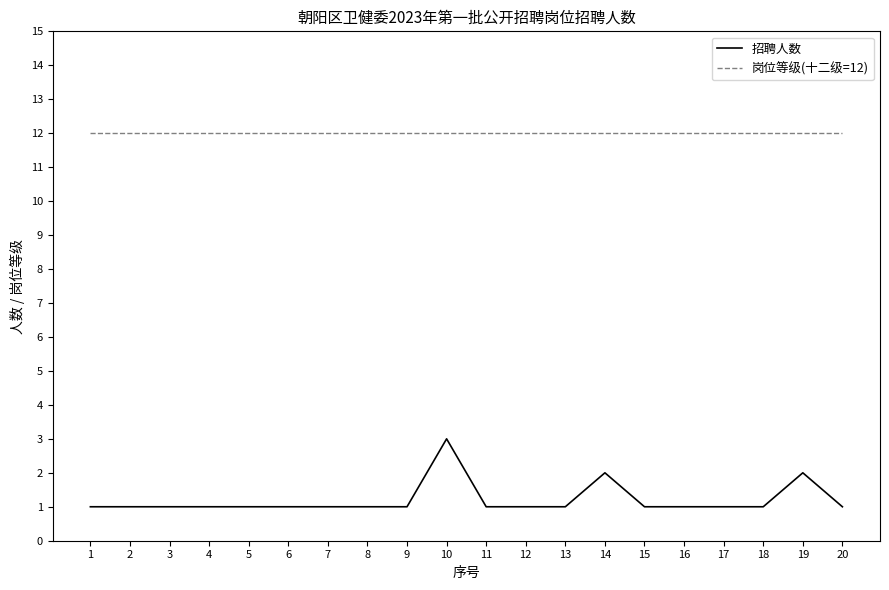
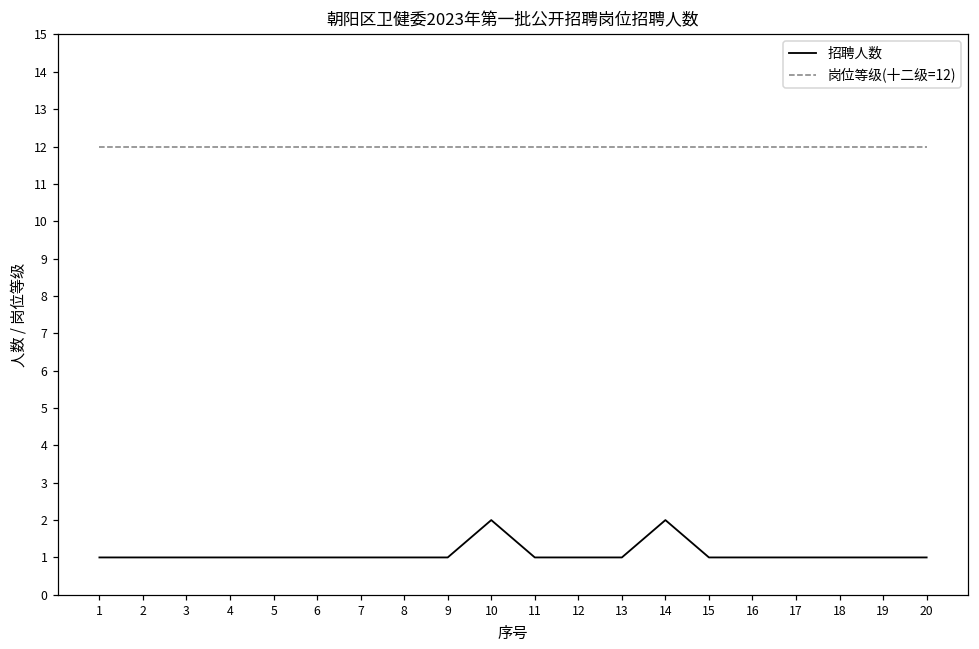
招聘人数, 10: 3 -> 2
招聘人数, 19: 2 -> 1
